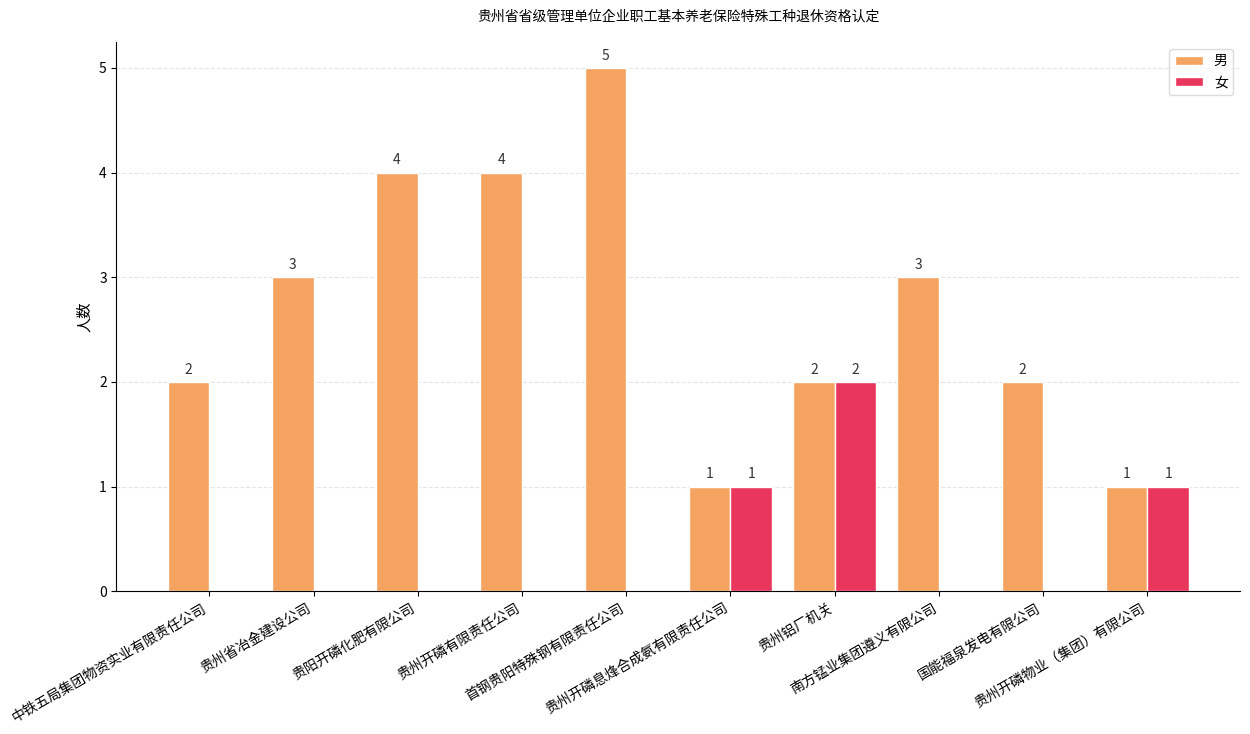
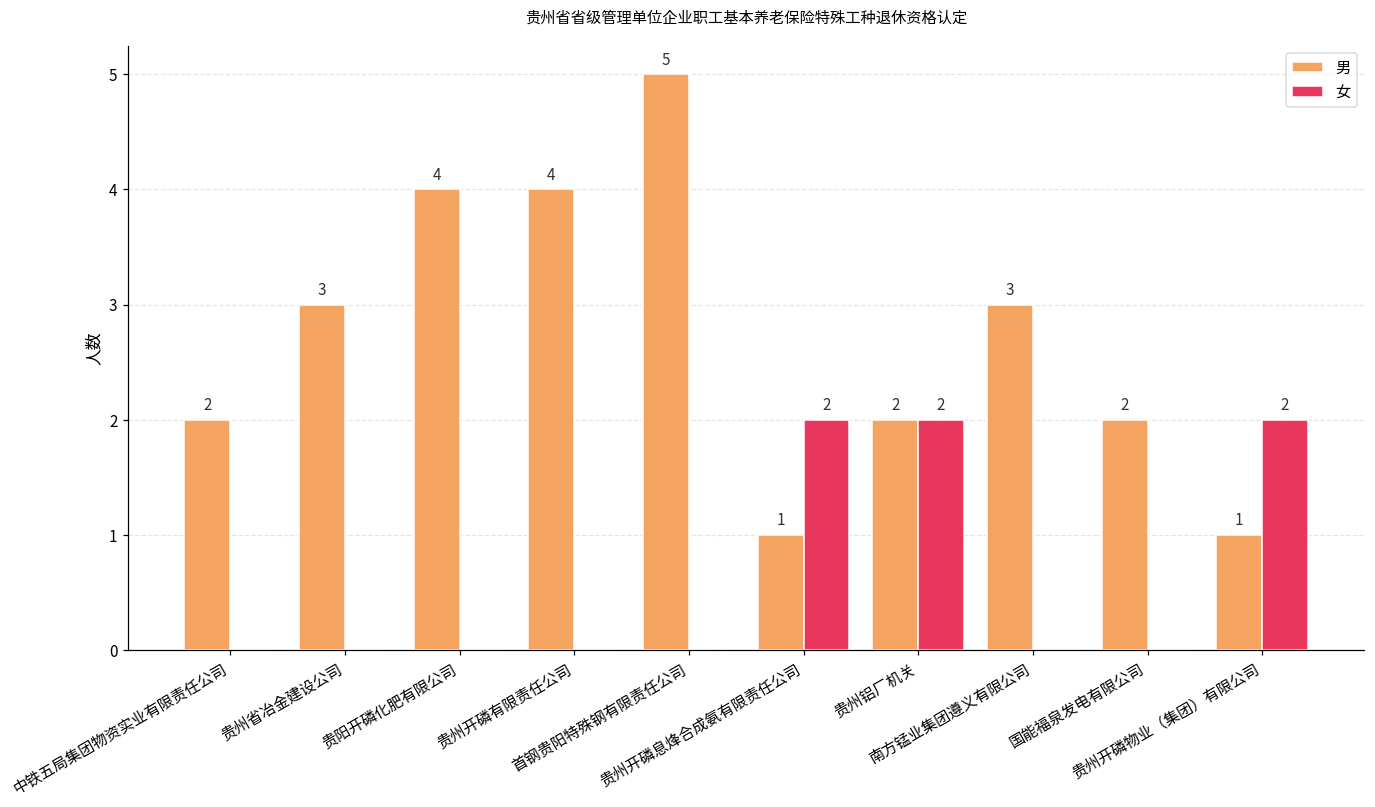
女, 贵州开磷息烽合成氨有限责任公司: 1 -> 2
女, 贵州开磷物业（集团）有限公司: 1 -> 2
